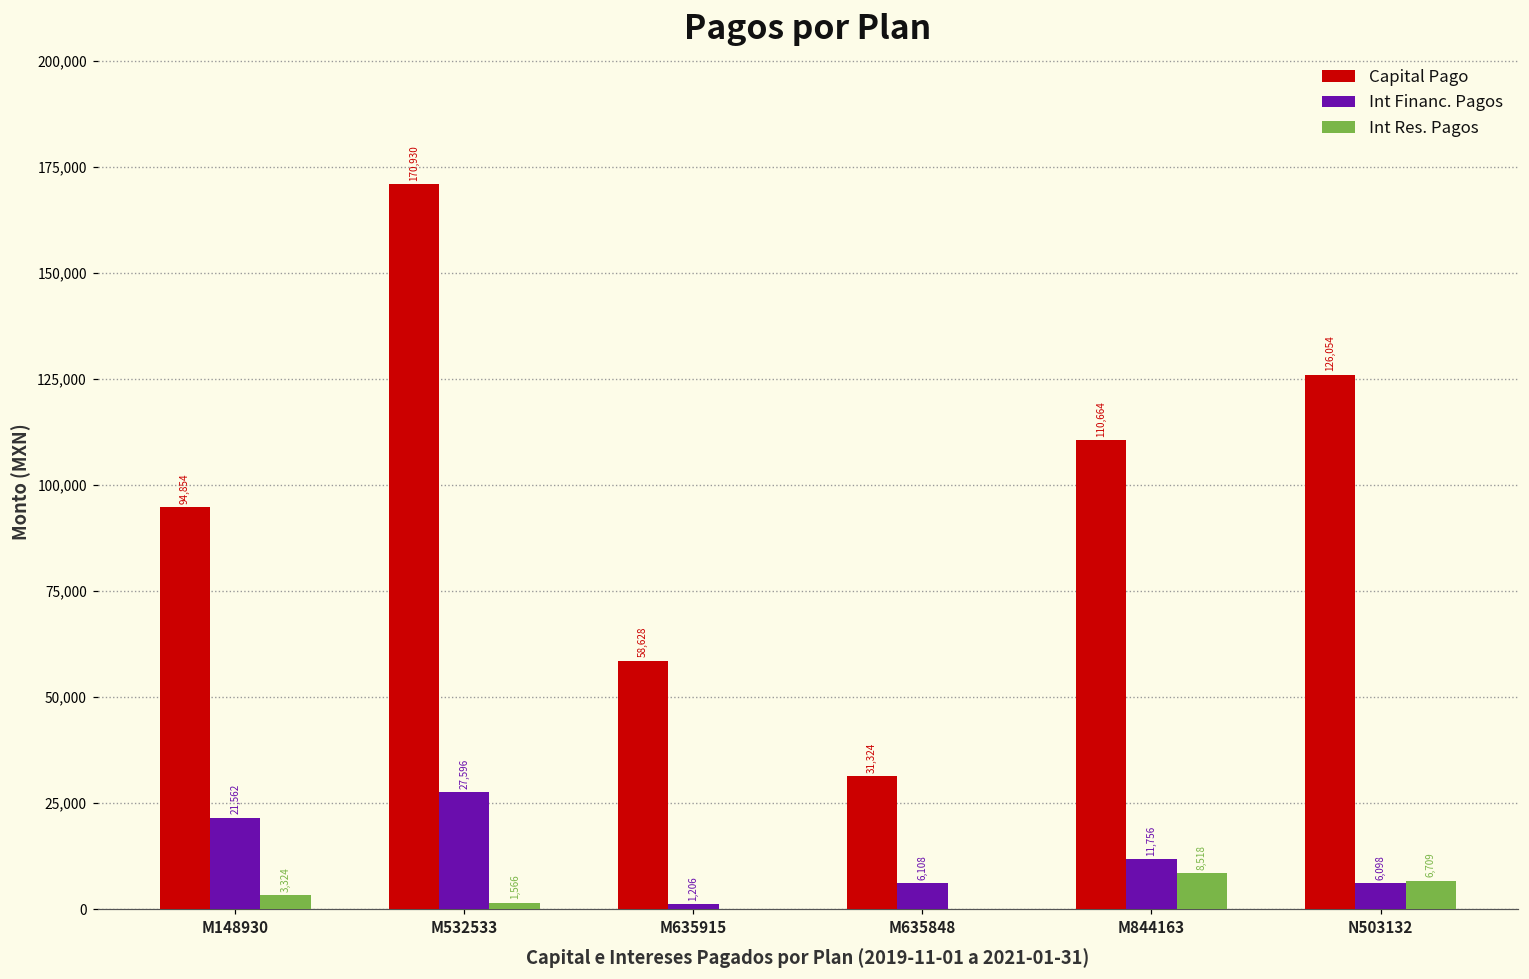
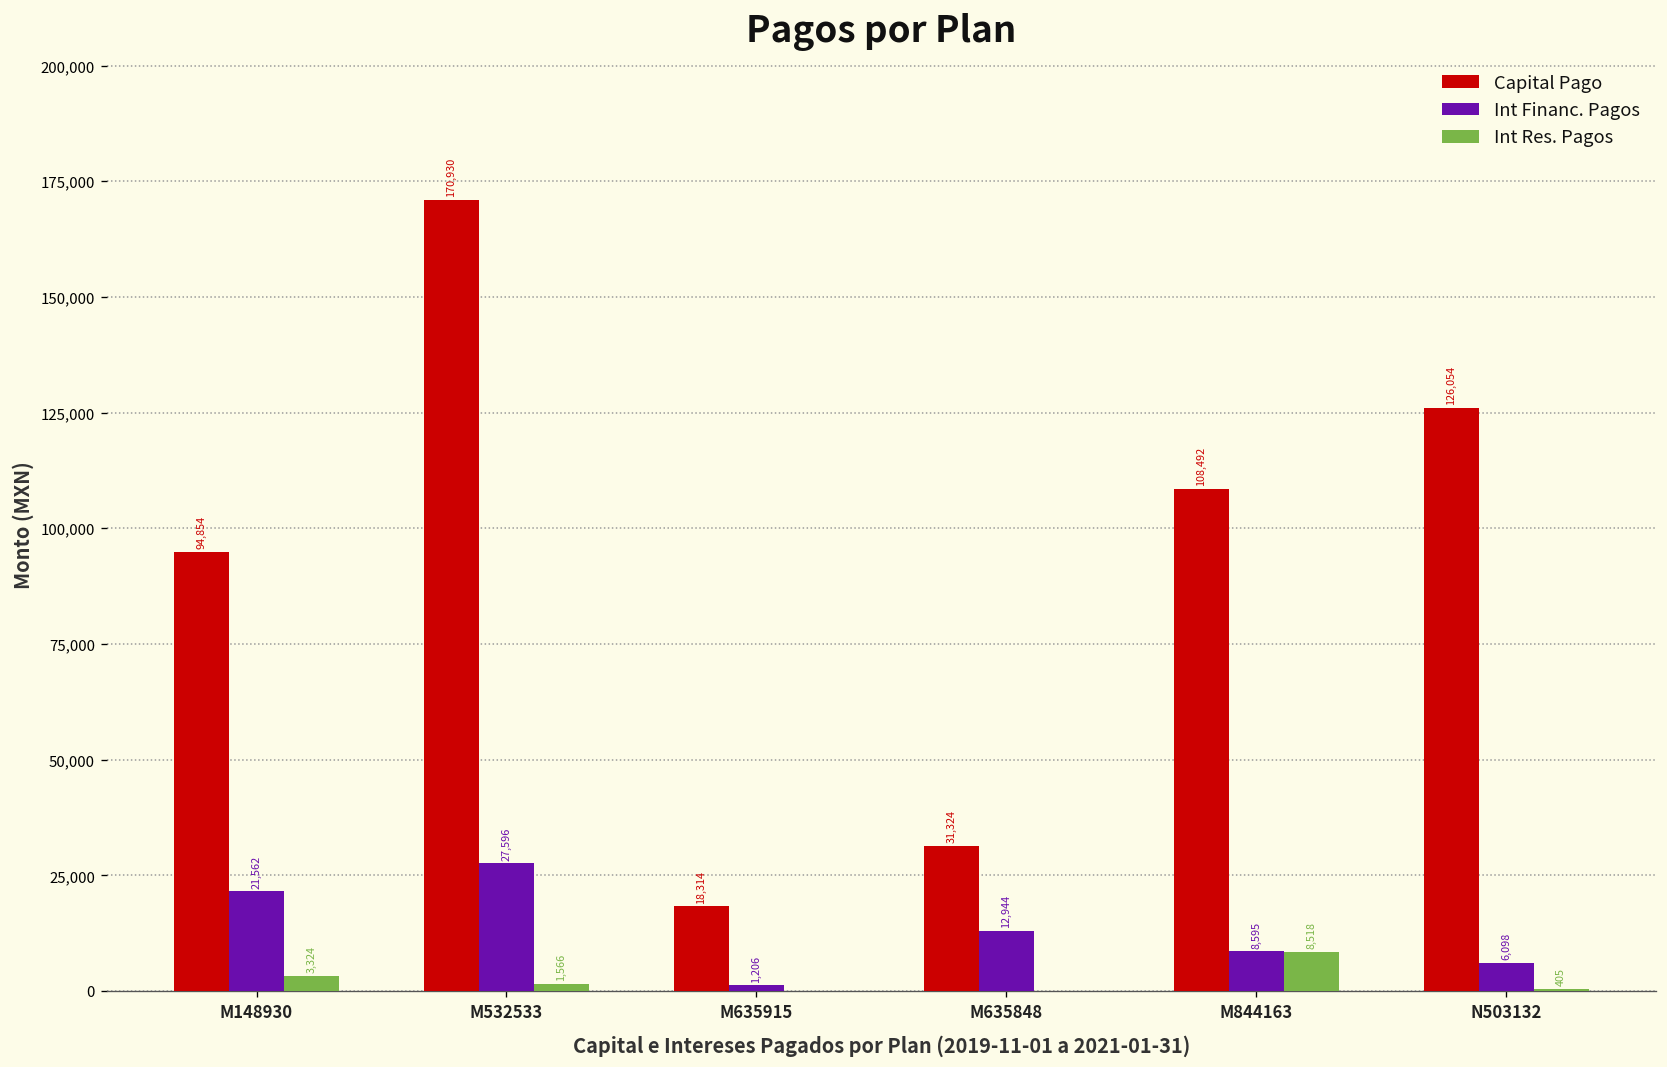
Capital Pago, M635915: 58,628 -> 18,314
Int Financ. Pagos, M635848: 6,108 -> 12,944
Capital Pago, M844163: 110,664 -> 108,492
Int Financ. Pagos, M844163: 11,756 -> 8,595
Int Res. Pagos, N503132: 6,709 -> 405
